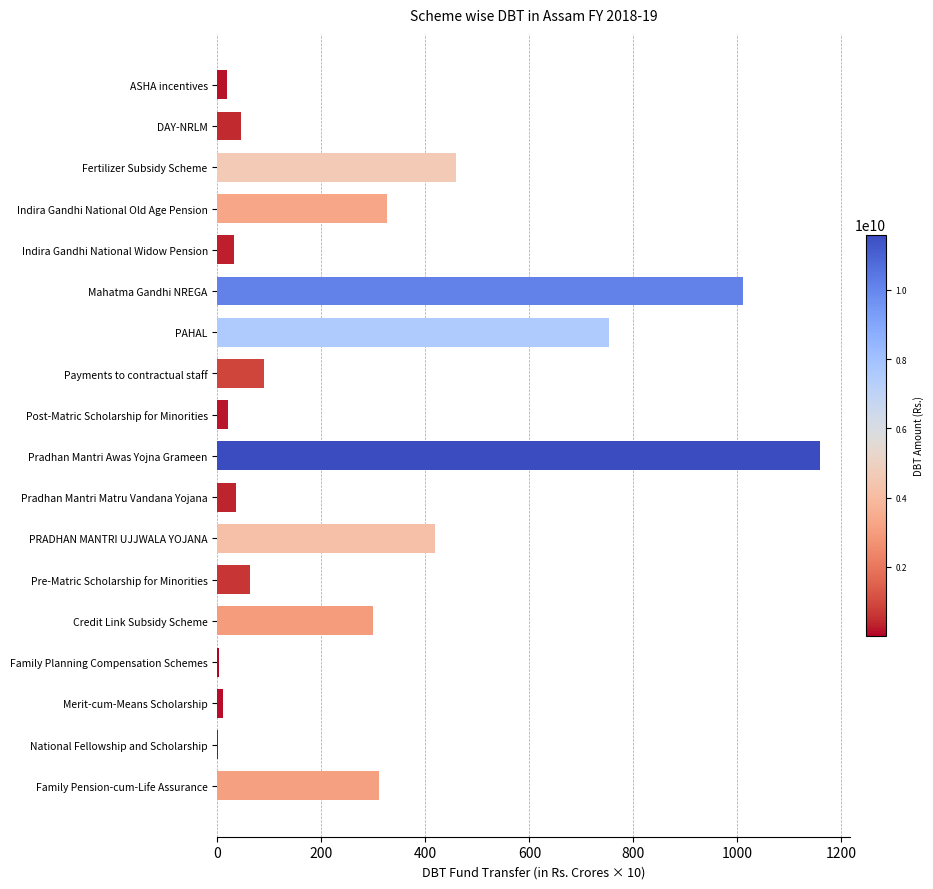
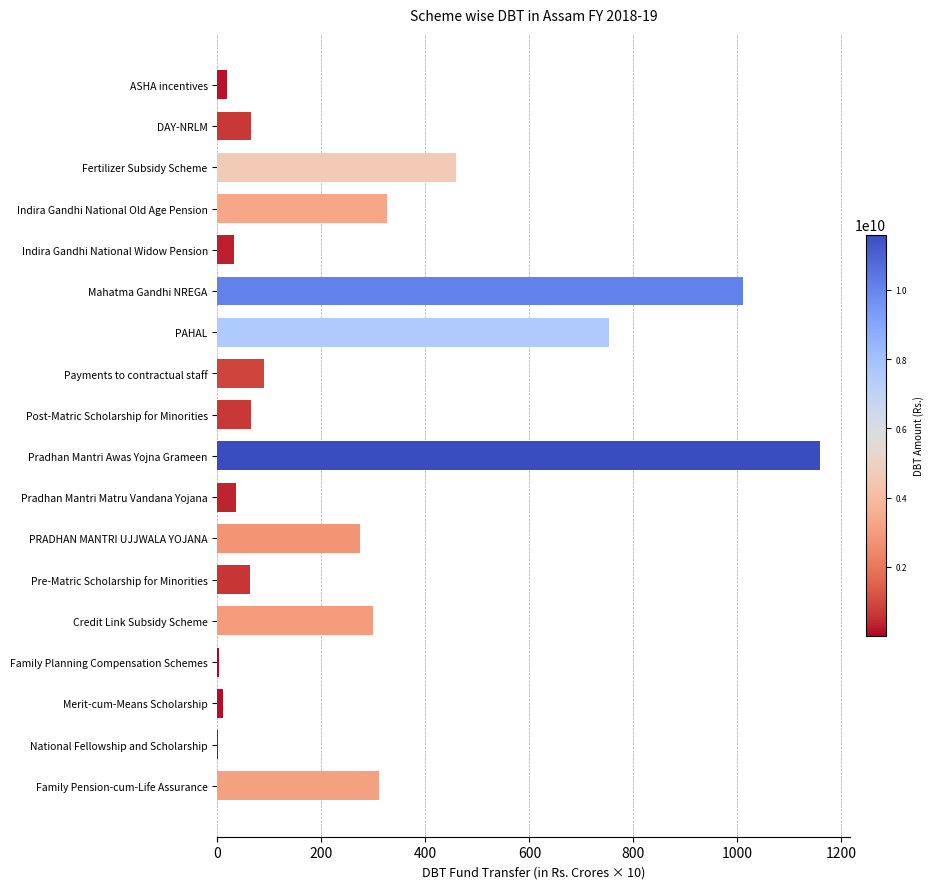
DAY-NRLM: 40 -> 60
Post-Matric Scholarship for Minorities: 20 -> 60
PRADHAN MANTRI UJJWALA YOJANA: 420 -> 270
